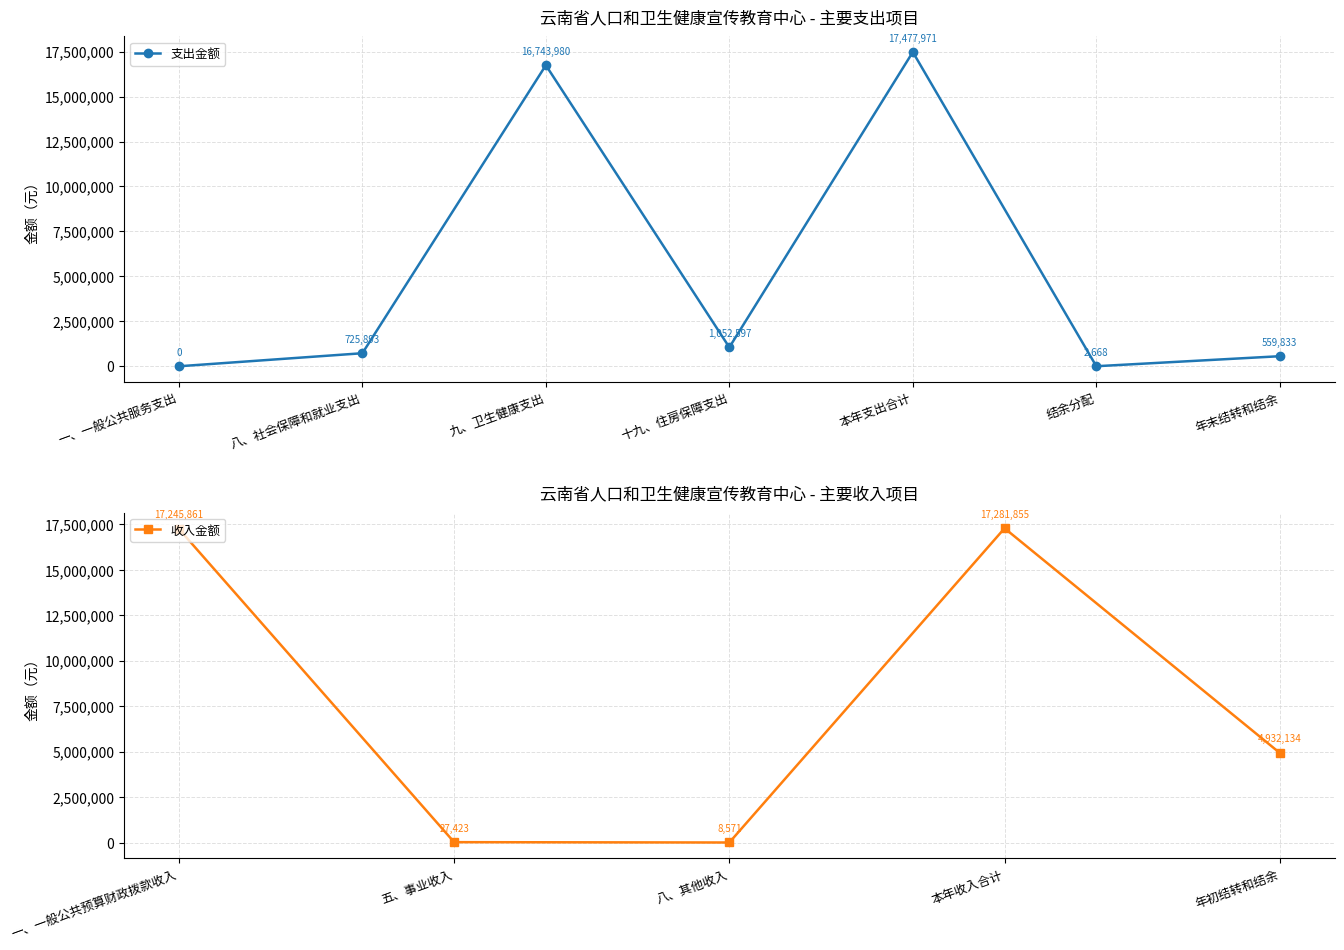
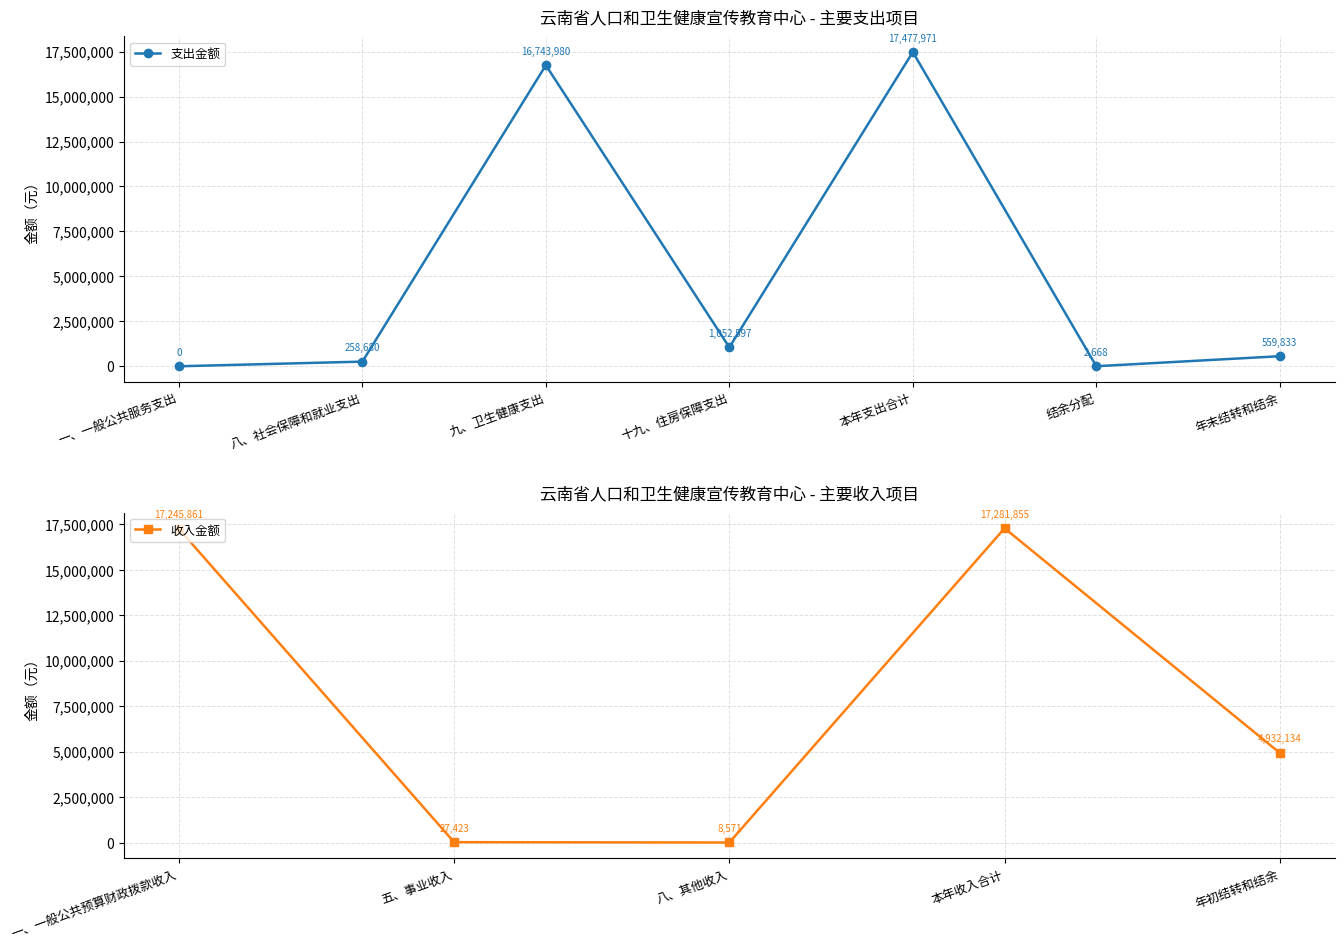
云南省人口和卫生健康宣传教育中心 - 主要支出项目, 八、社会保障和就业支出: 725,893 -> 258,680
